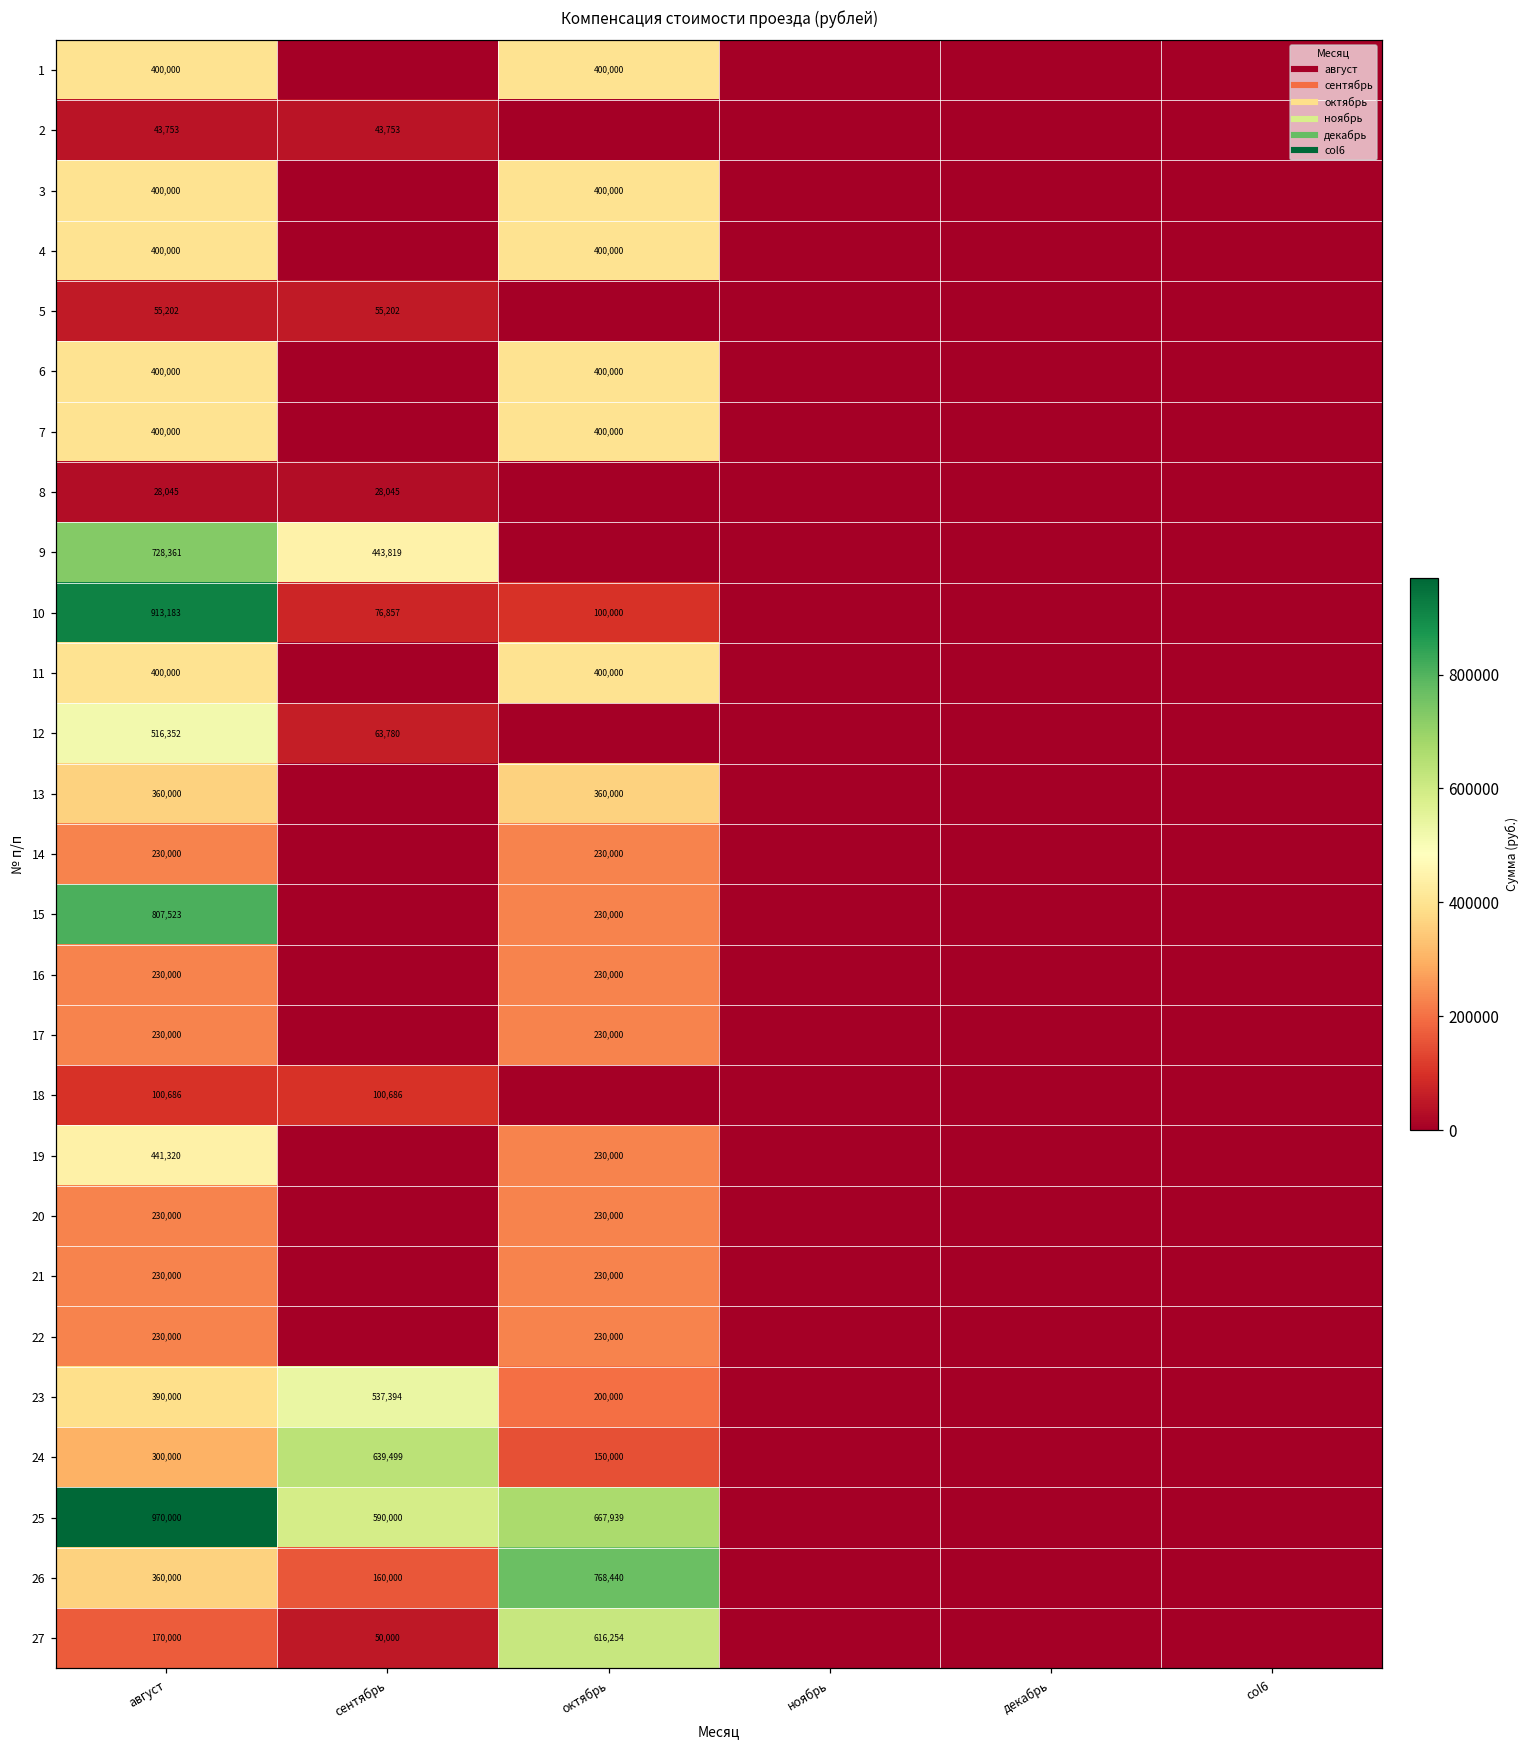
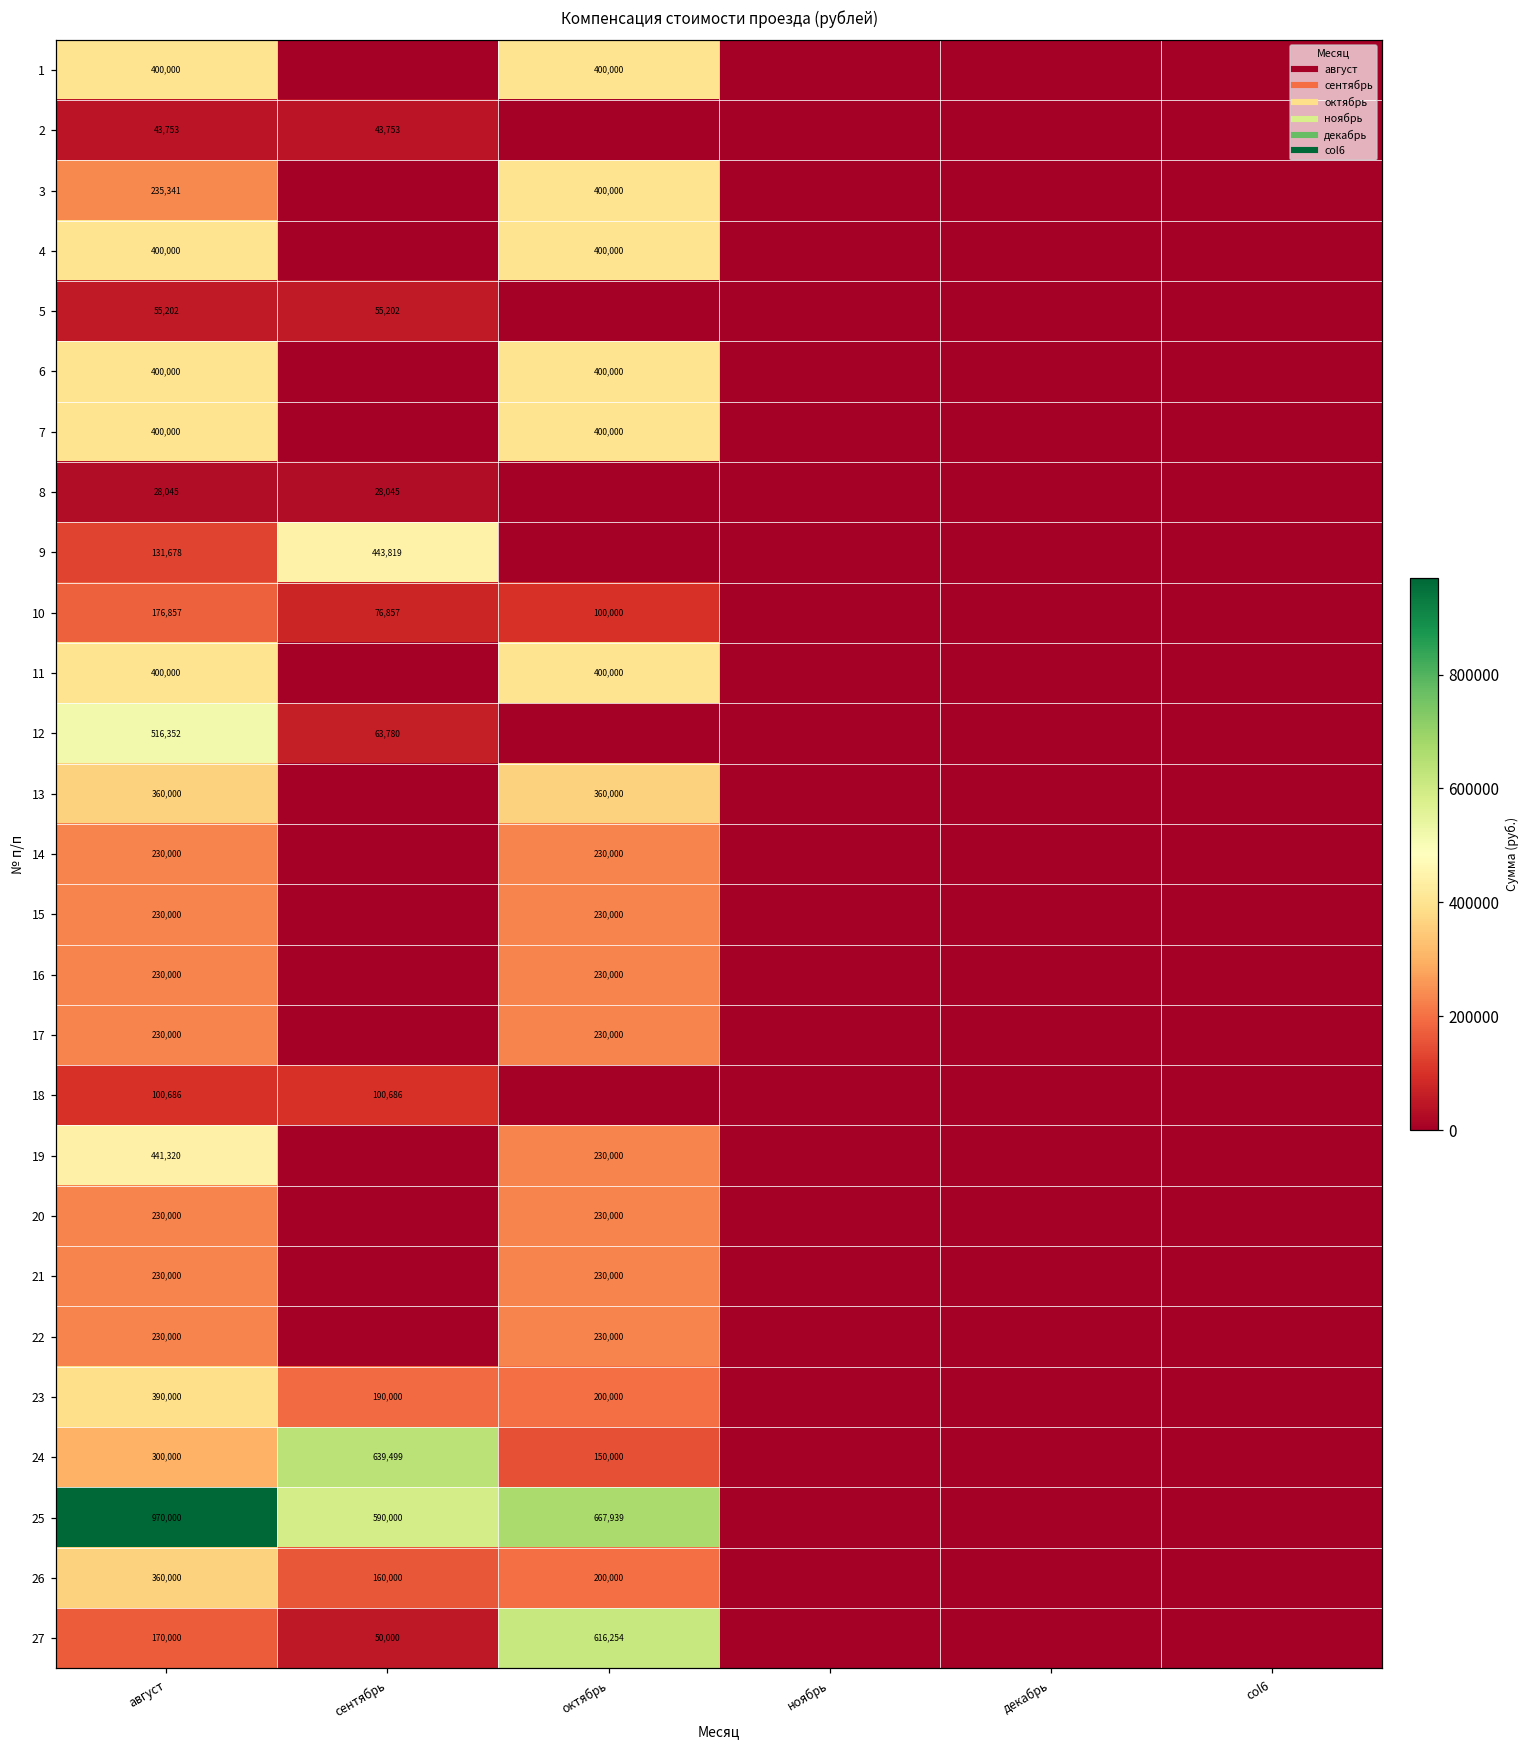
3, август: 400,000 -> 235,341
9, август: 728,361 -> 131,678
10, август: 913,183 -> 176,857
15, август: 807,523 -> 230,000
23, сентябрь: 537,394 -> 190,000
26, октябрь: 768,440 -> 200,000
